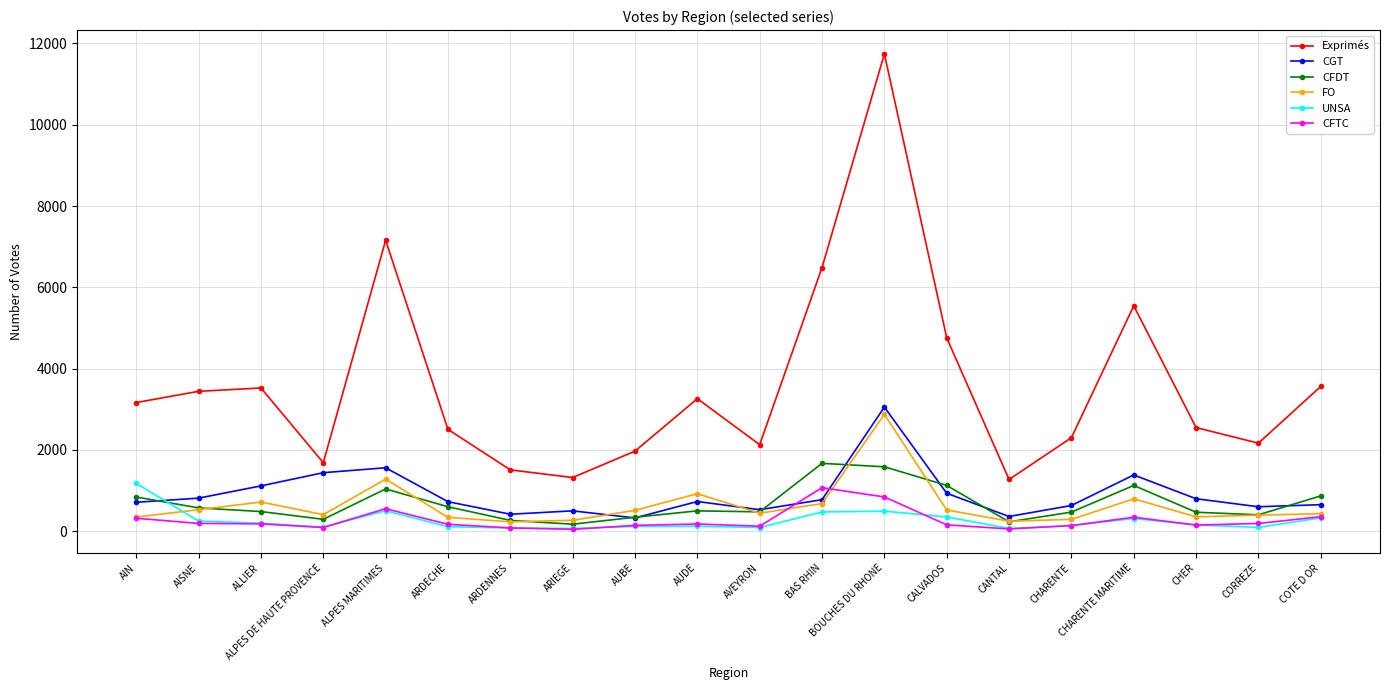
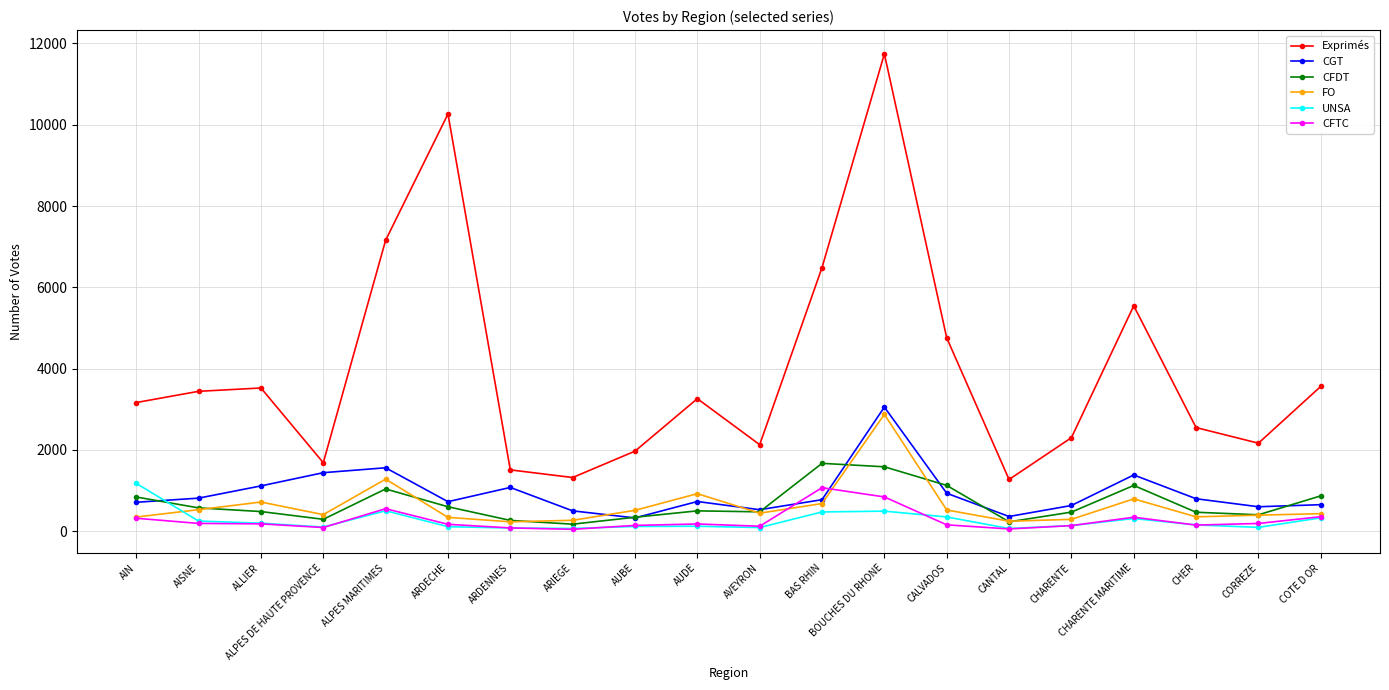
Exprimés, ARDECHE: 2500 -> 10300
CGT, ARDENNES: 400 -> 1100
